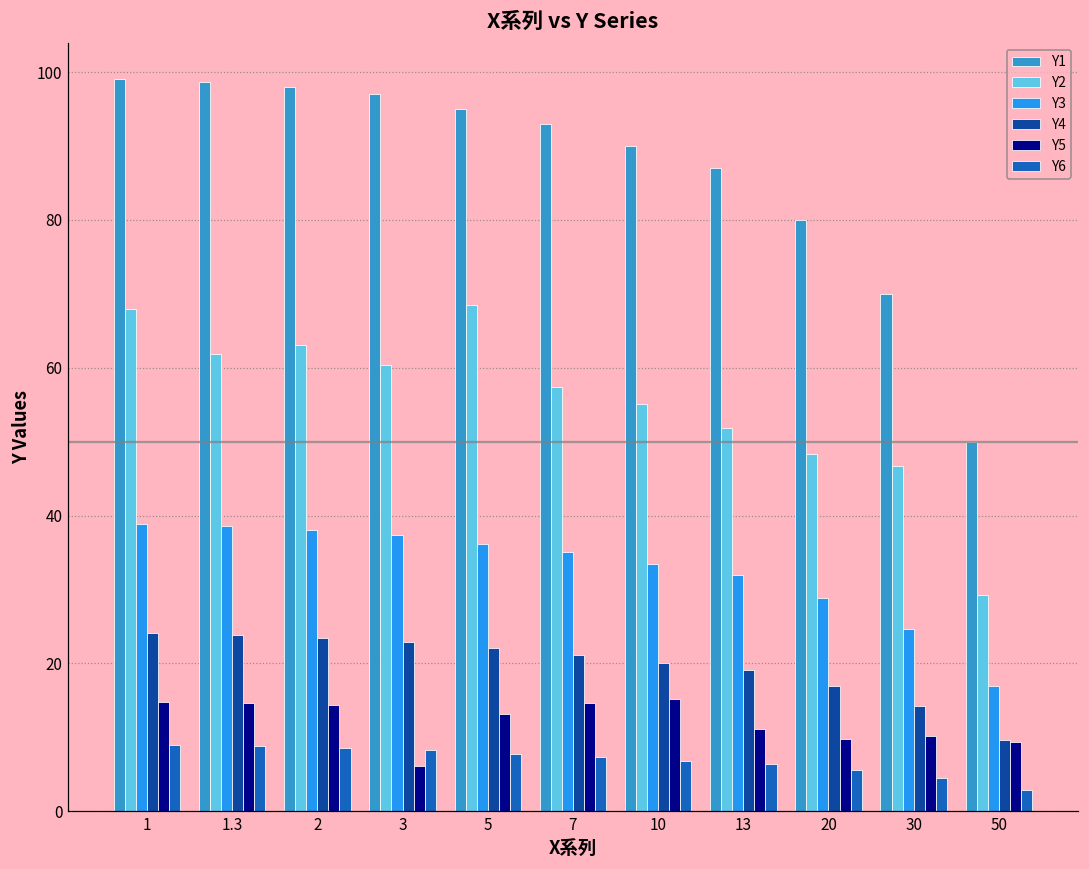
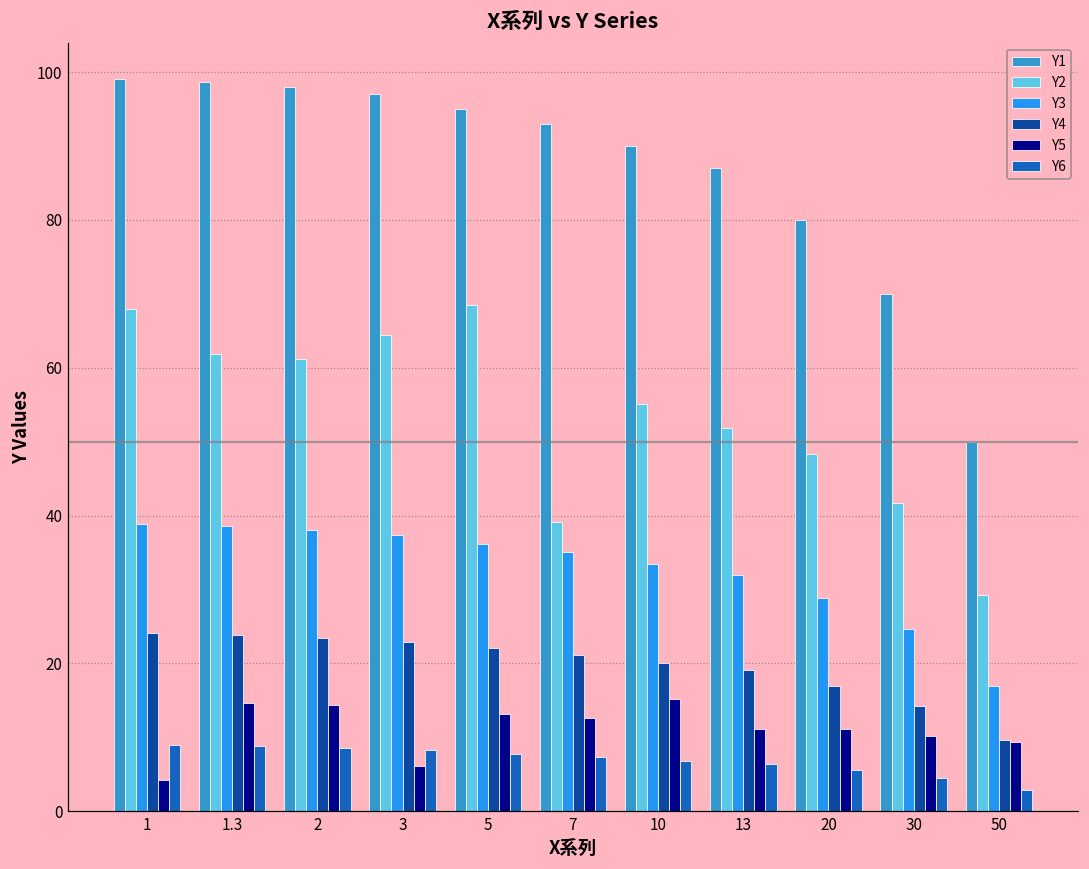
Y5, 1: 15 -> 4
Y2, 2: 63 -> 61
Y2, 3: 60 -> 64
Y2, 7: 57 -> 39
Y5, 7: 15 -> 13
Y5, 20: 10 -> 11
Y2, 30: 47 -> 42
